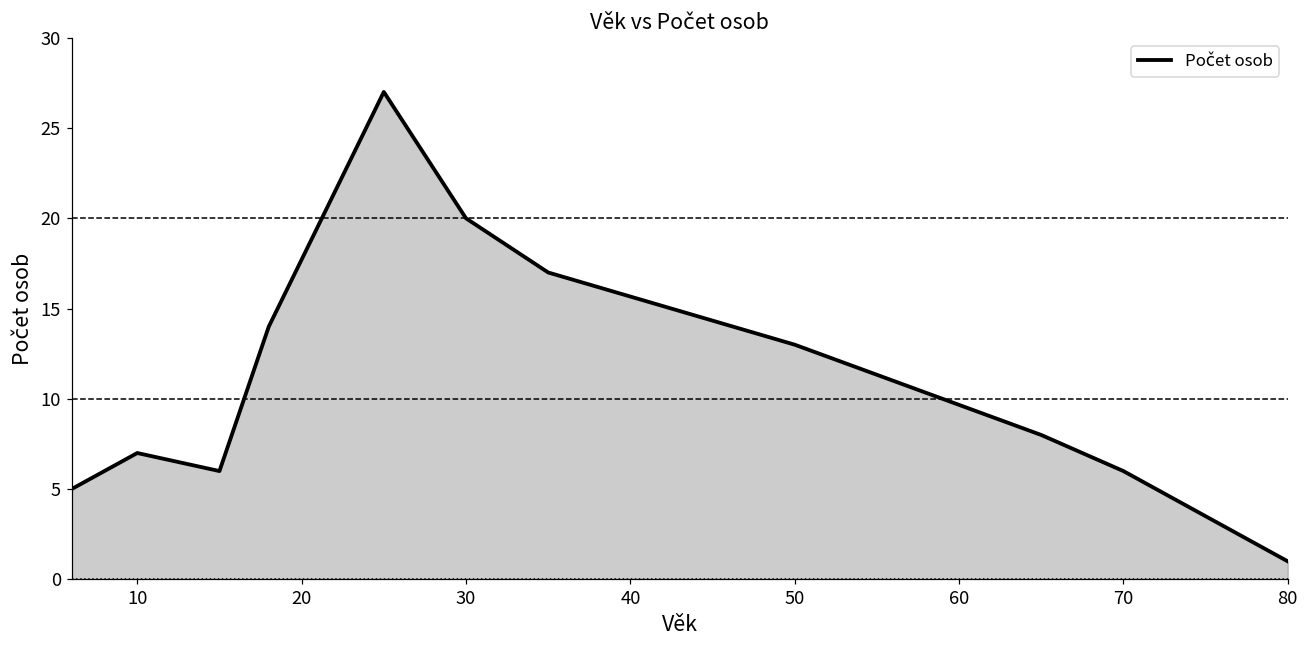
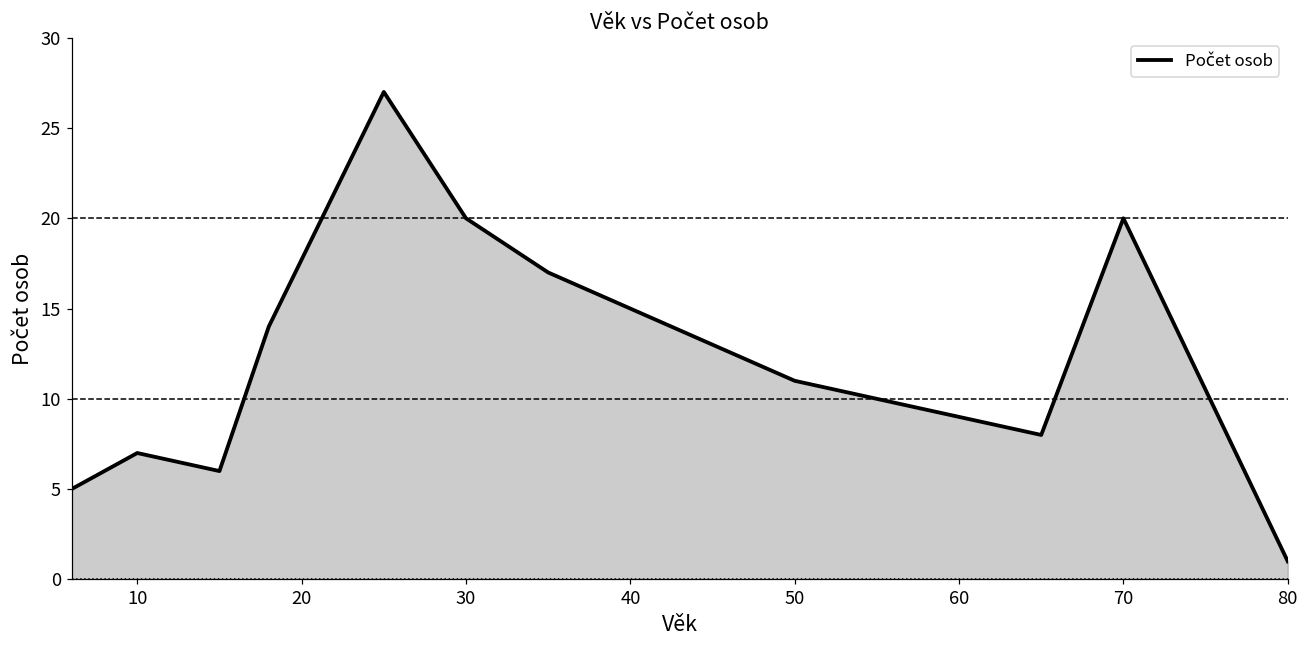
50: 13 -> 11
70: 6 -> 20
